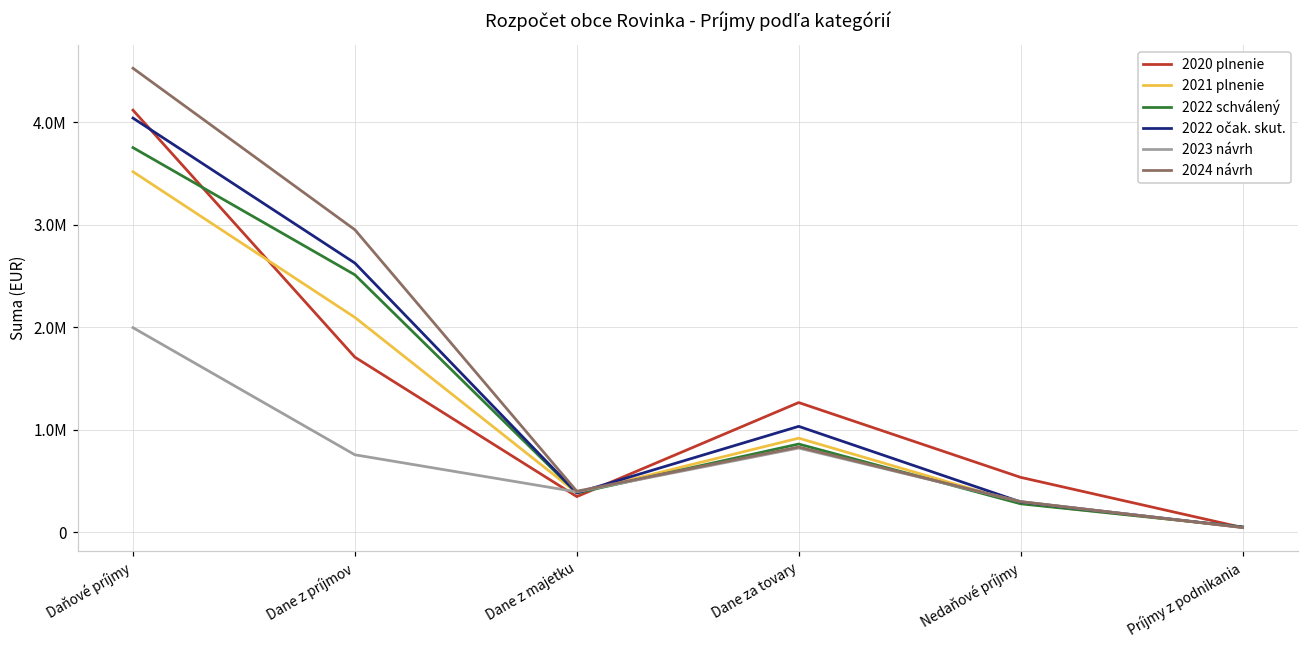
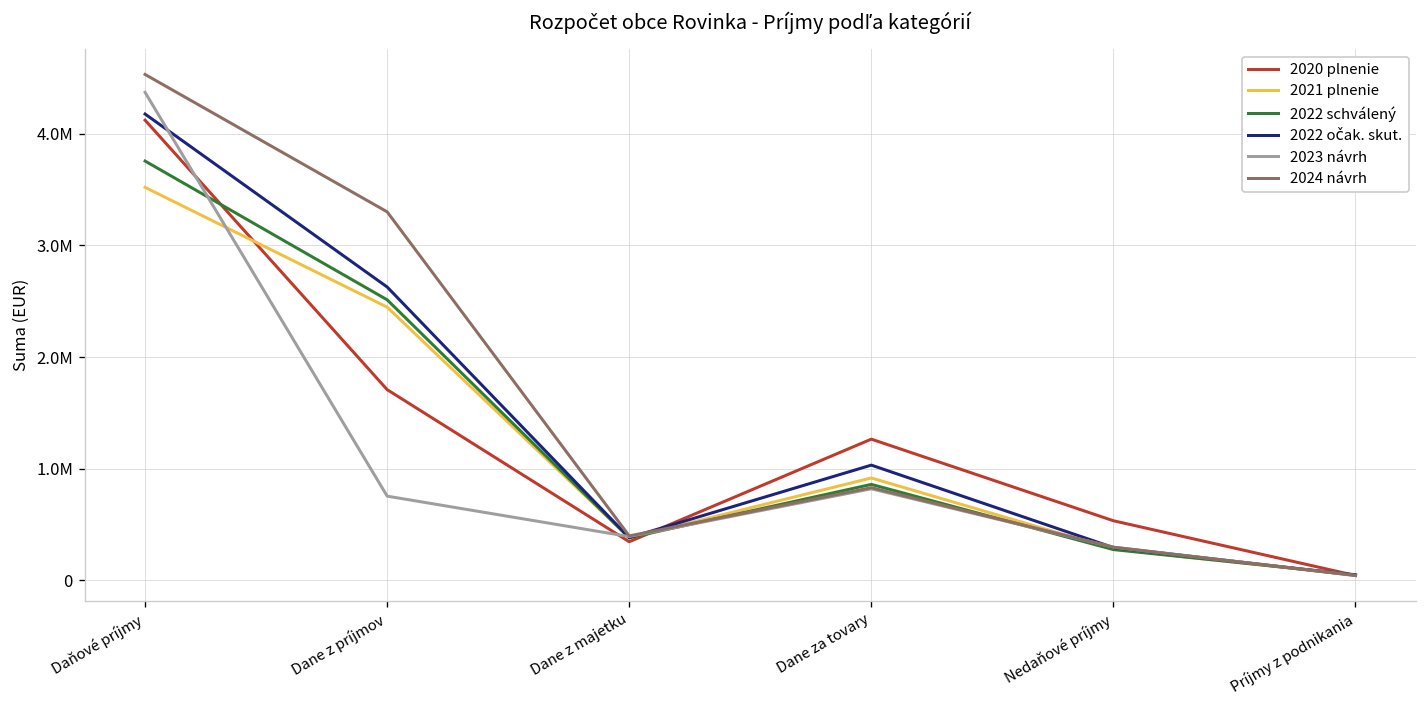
2022 očak. skut., Daňové príjmy: 4000000 -> 4200000
2023 návrh, Daňové príjmy: 2000000 -> 4400000
2021 plnenie, Dane z príjmov: 2100000 -> 2400000
2024 návrh, Dane z príjmov: 3000000 -> 3300000
